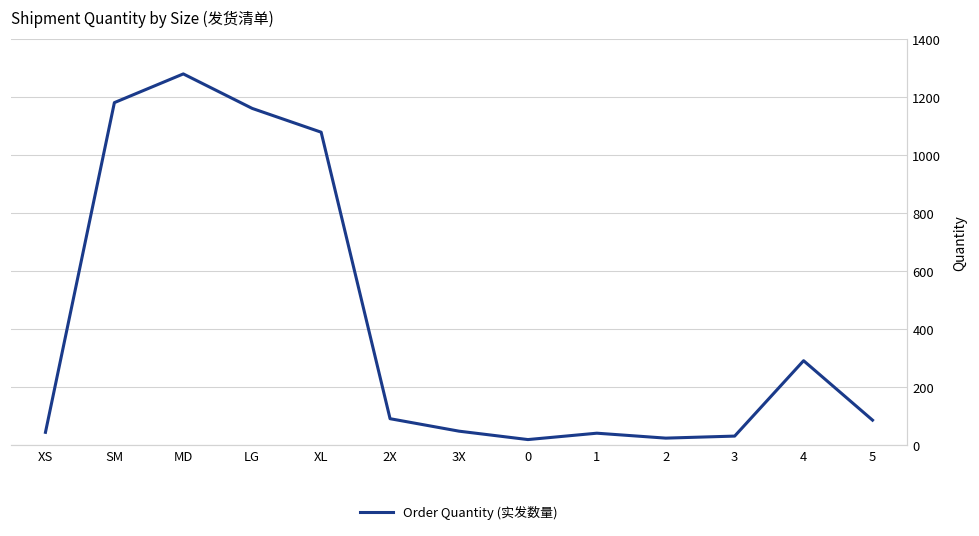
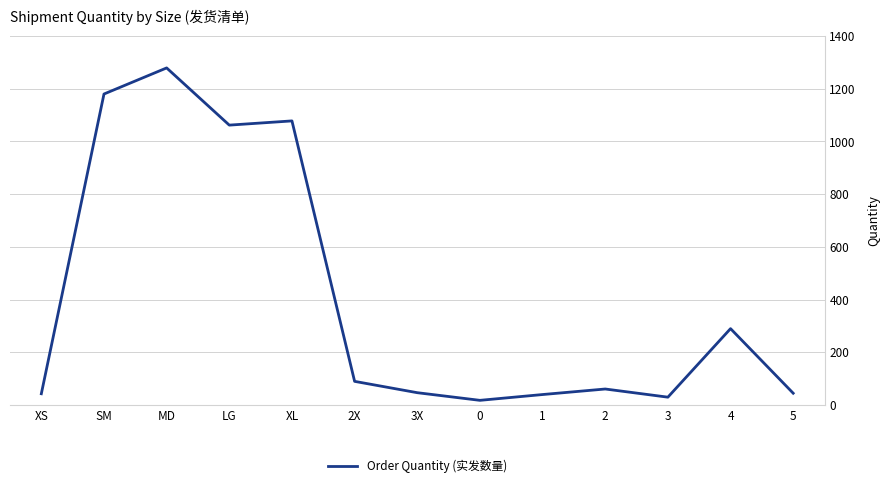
LG: 1160 -> 1060
2: 20 -> 60
5: 90 -> 50
